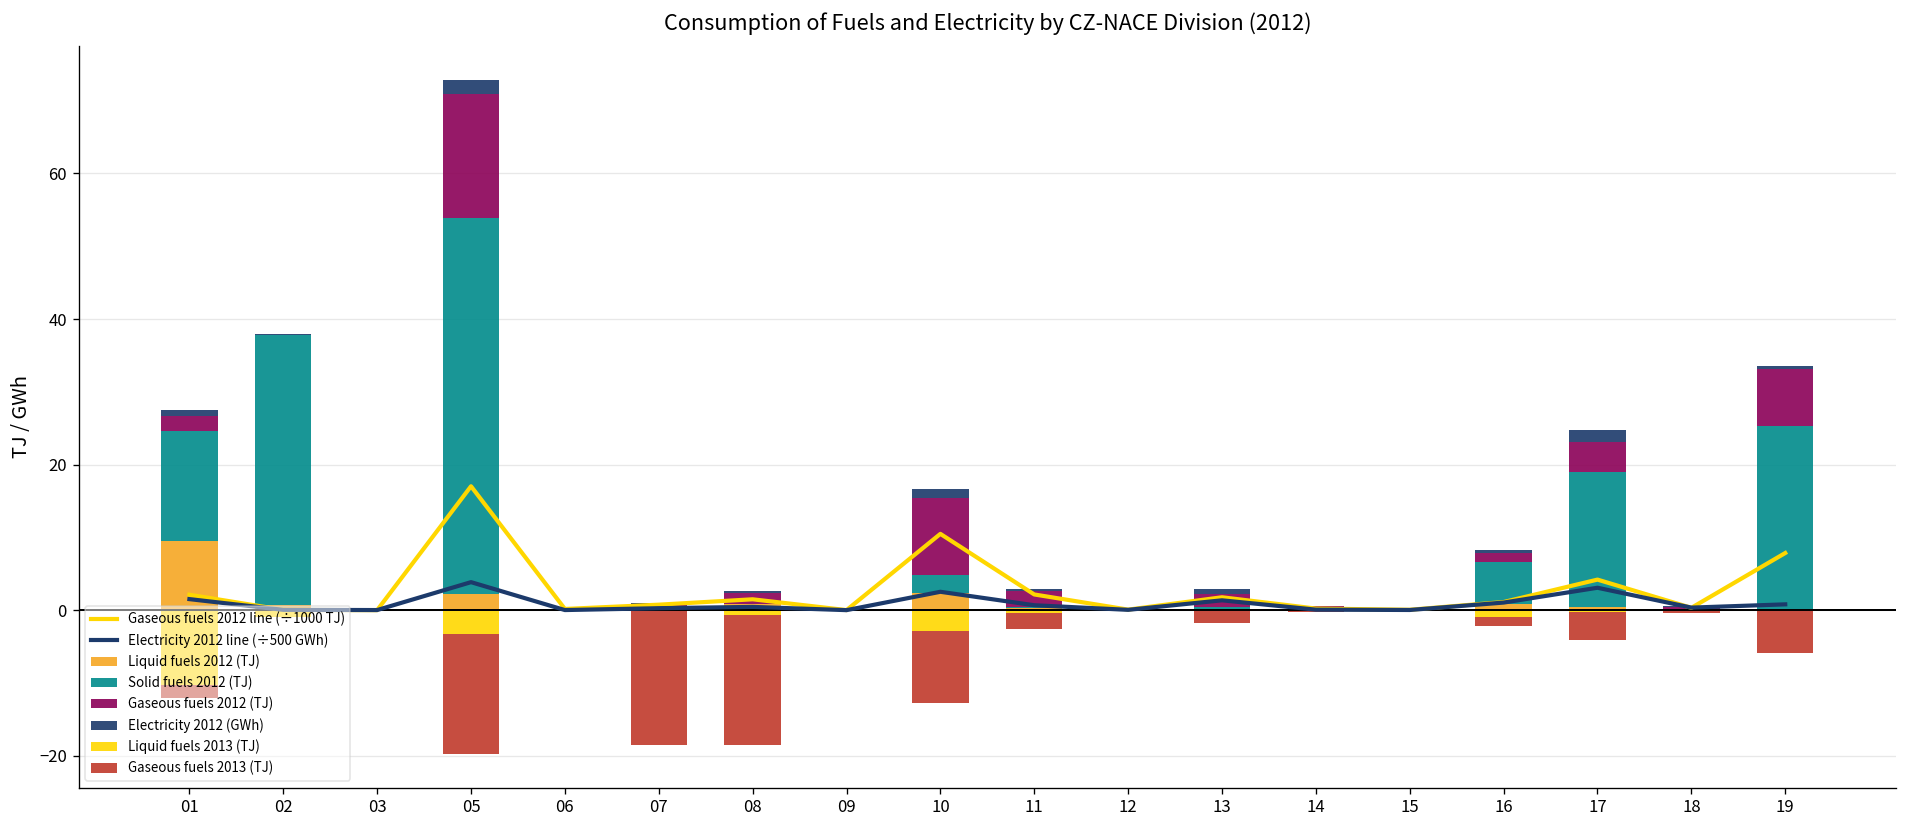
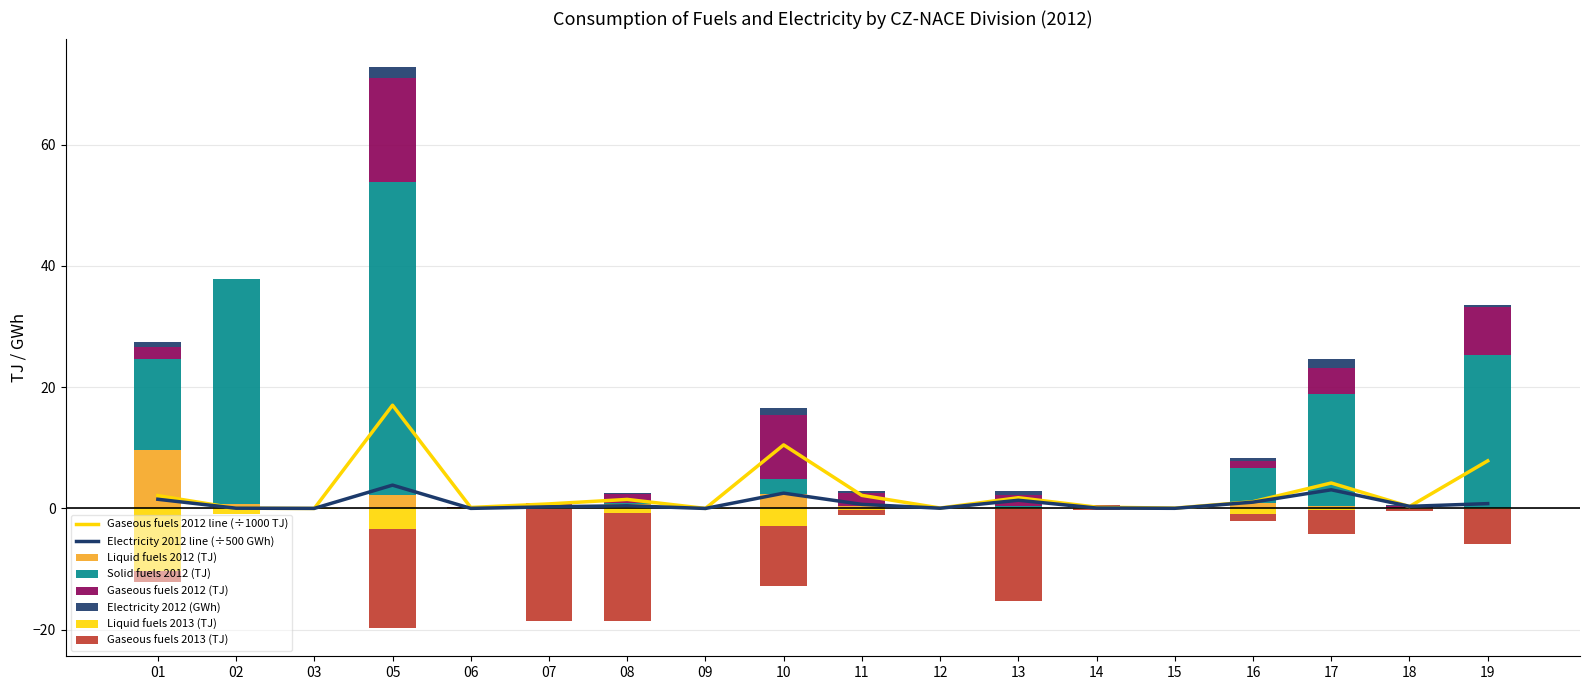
Gaseous fuels 2013 (TJ), 11: -2 -> -1
Gaseous fuels 2013 (TJ), 13: -2 -> -15
